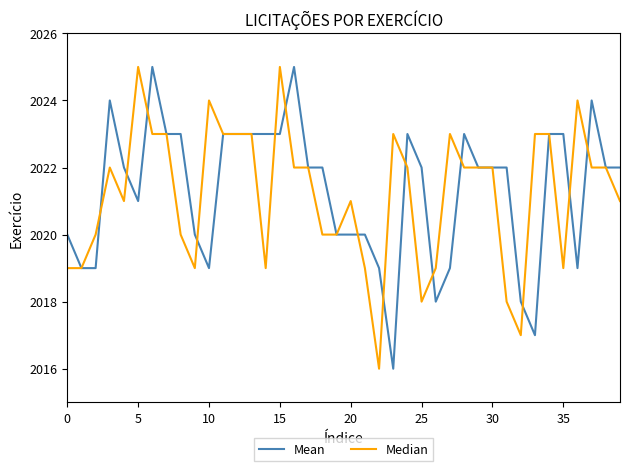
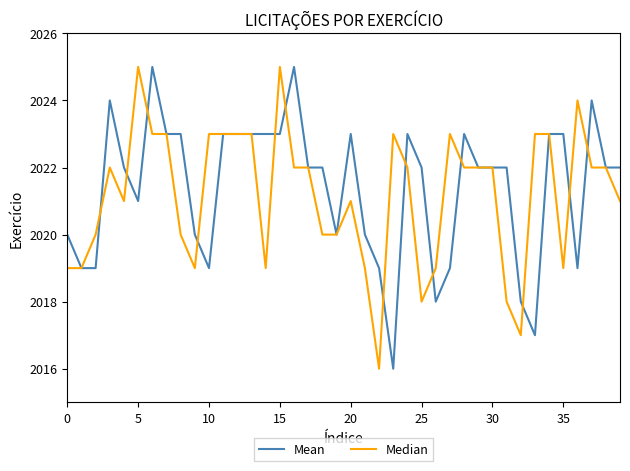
Median, 10: 2024 -> 2023
Mean, 20: 2020 -> 2023
